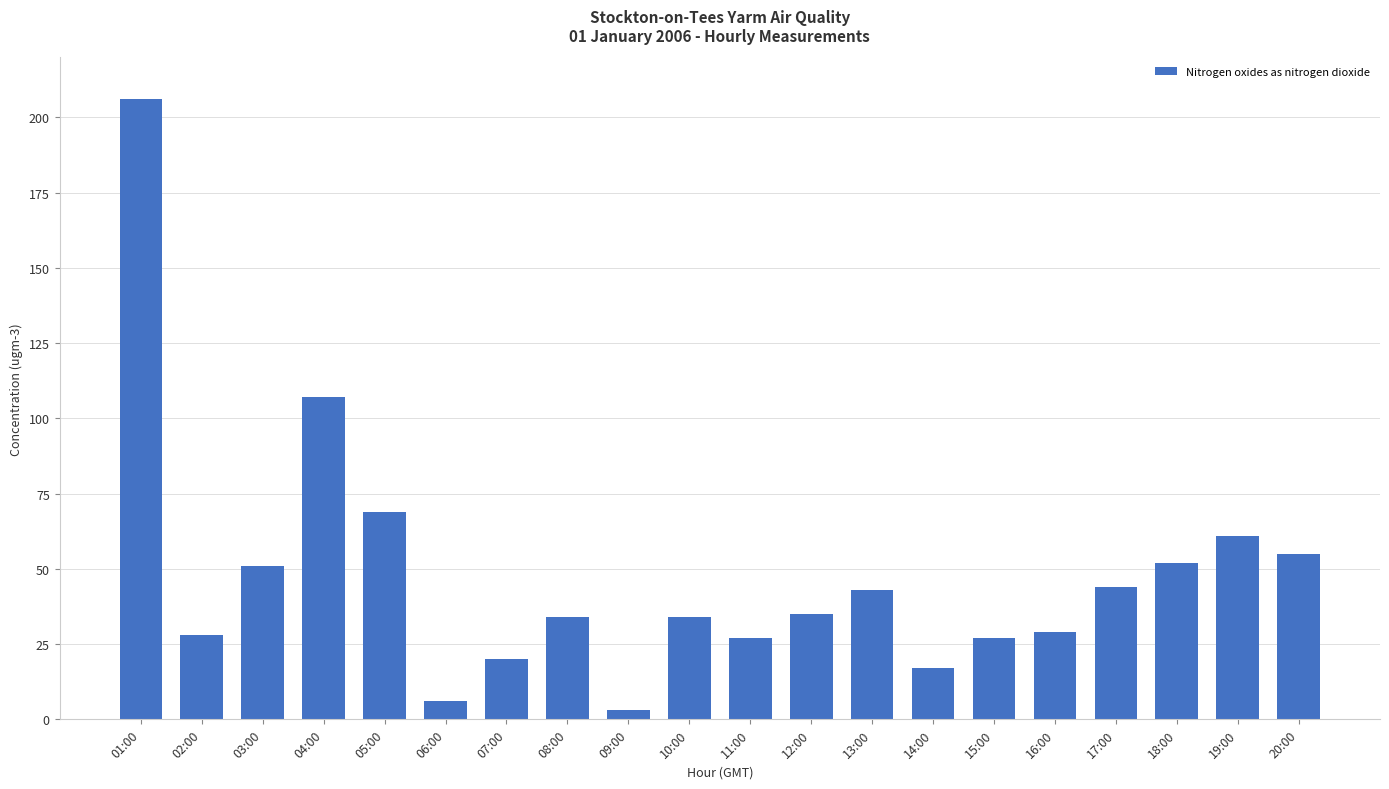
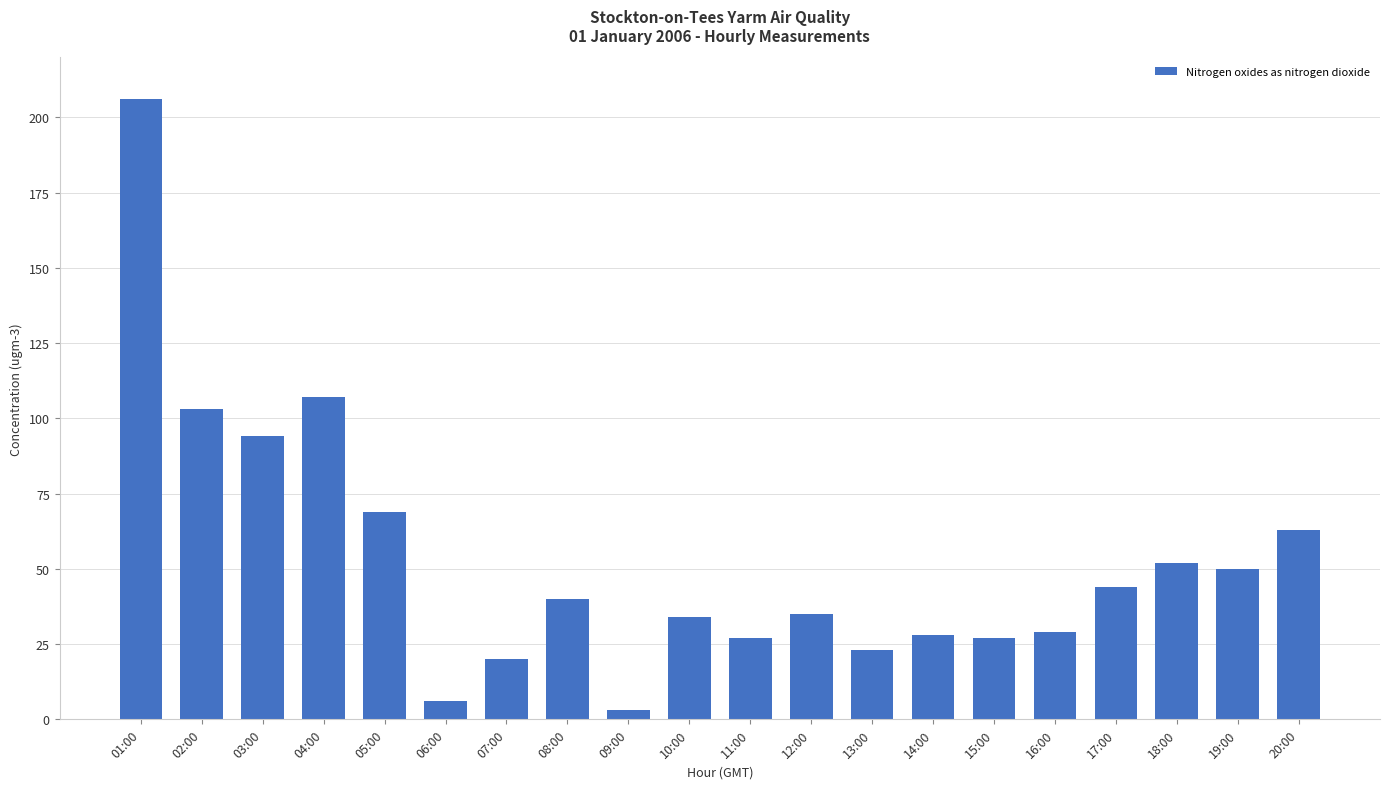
02:00: 28 -> 103
03:00: 51 -> 94
08:00: 34 -> 40
13:00: 43 -> 23
14:00: 17 -> 28
19:00: 61 -> 50
20:00: 55 -> 63
